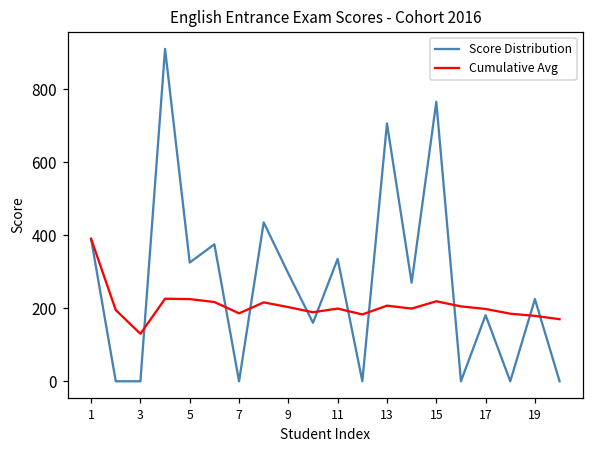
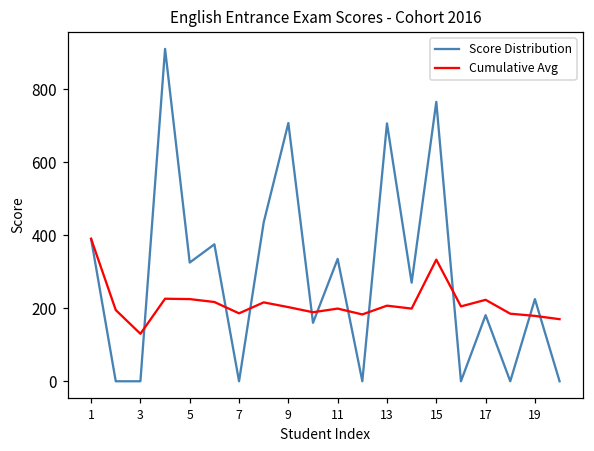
Score Distribution, 9: 300 -> 710
Cumulative Avg, 15: 220 -> 330
Cumulative Avg, 17: 200 -> 220
